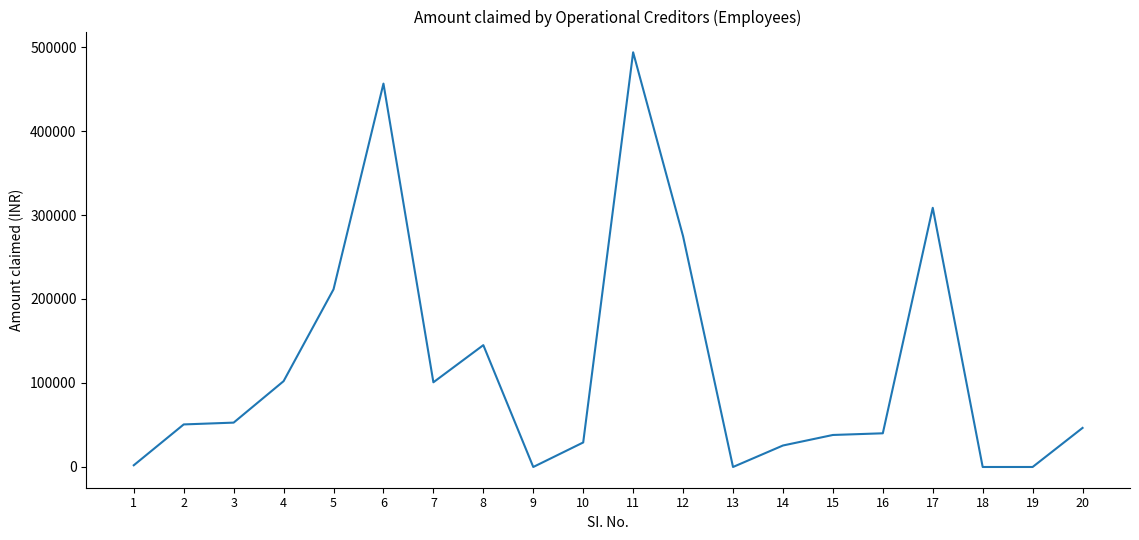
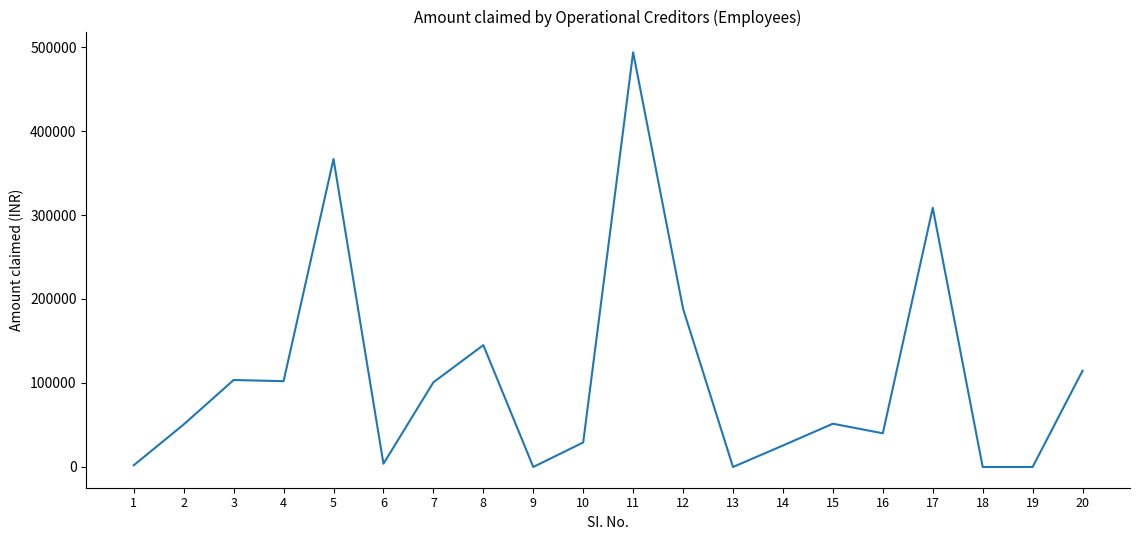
3: 50000 -> 100000
5: 210000 -> 370000
6: 460000 -> 0
12: 270000 -> 190000
15: 40000 -> 50000
20: 50000 -> 110000
